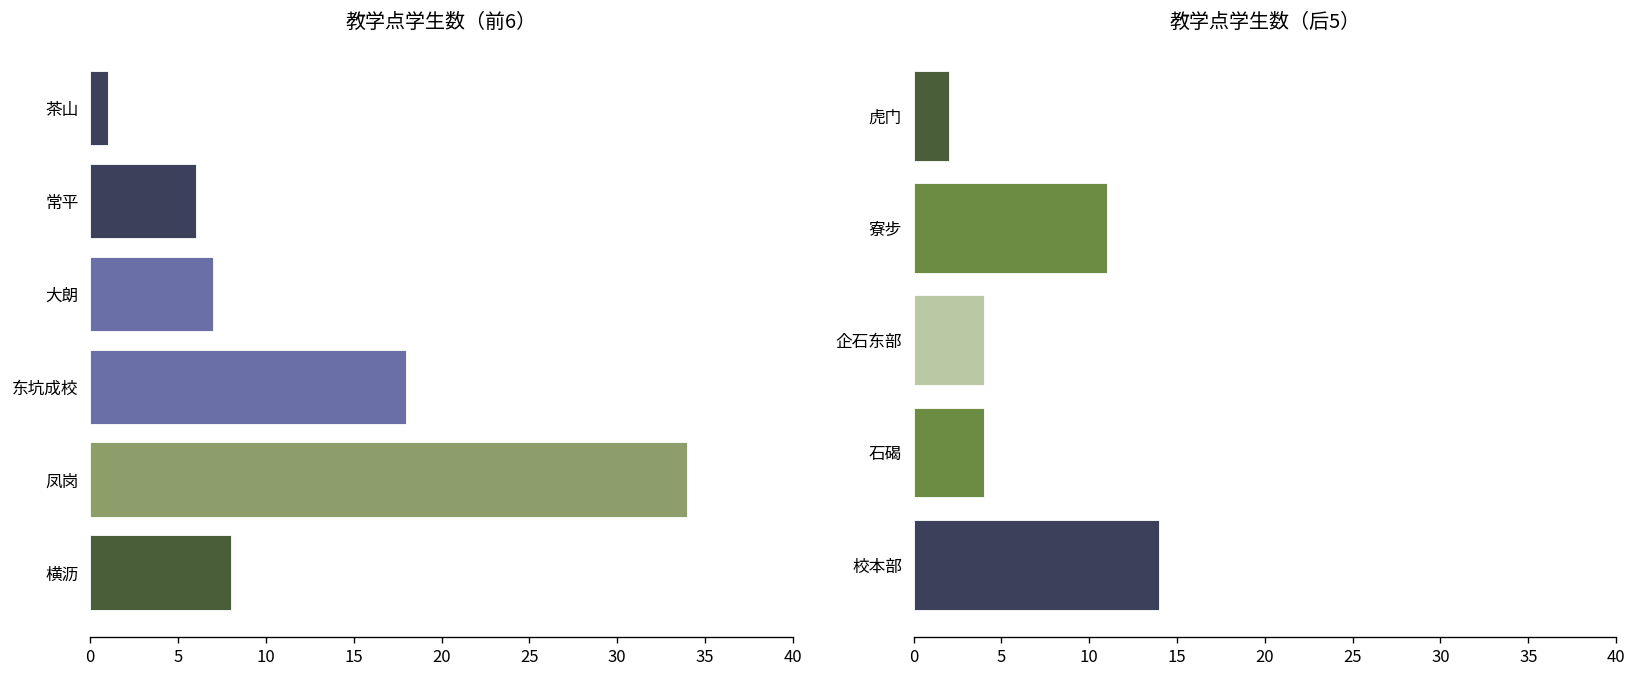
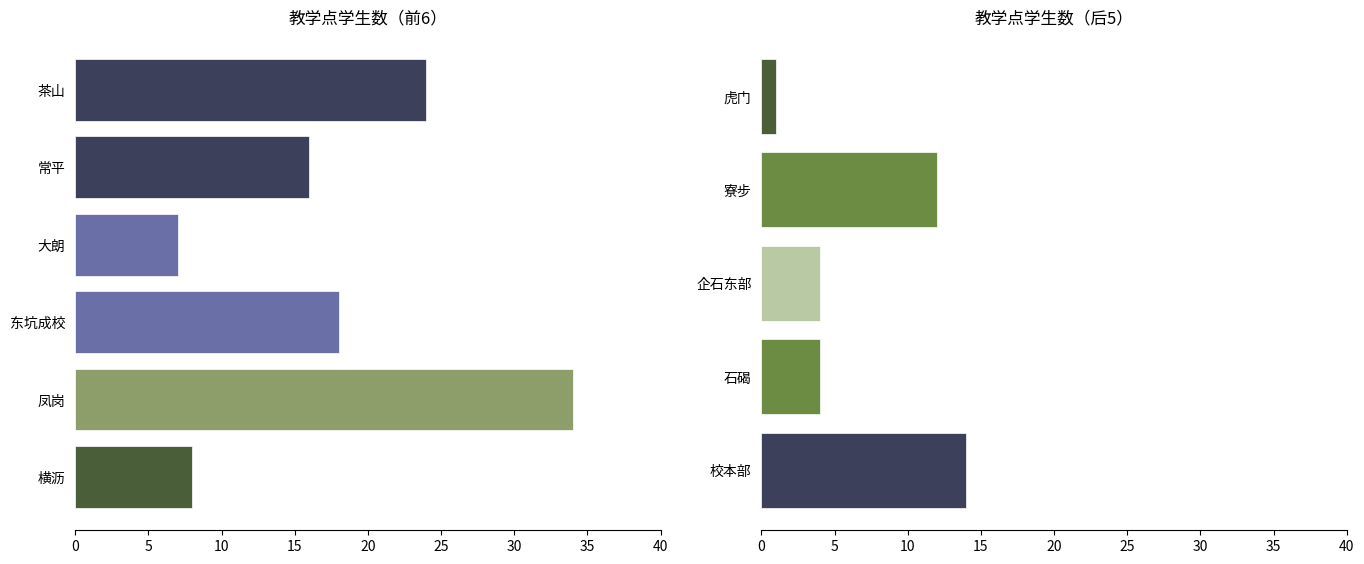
教学点学生数（前6）, 茶山: 1 -> 24
教学点学生数（前6）, 常平: 6 -> 16
教学点学生数（后5）, 虎门: 2 -> 1
教学点学生数（后5）, 寮步: 11 -> 12
